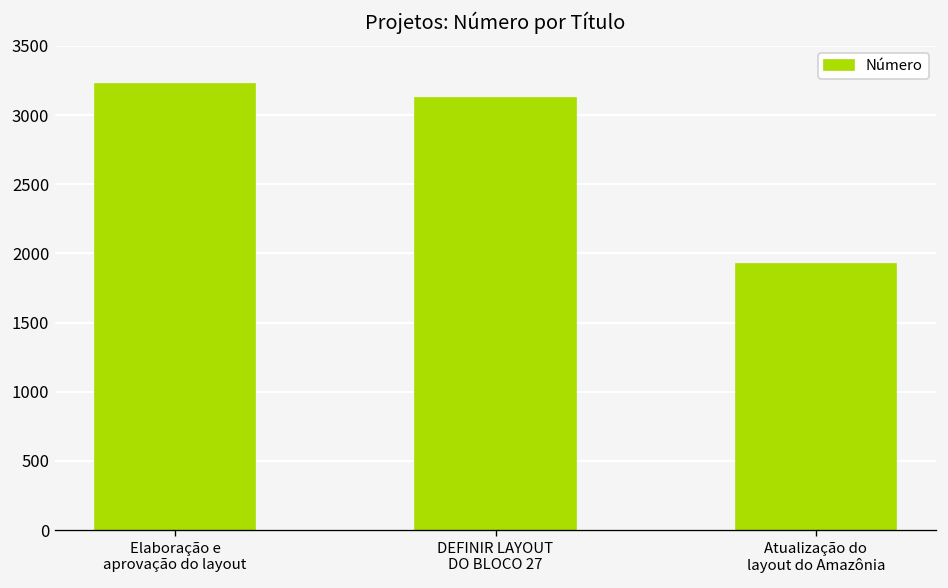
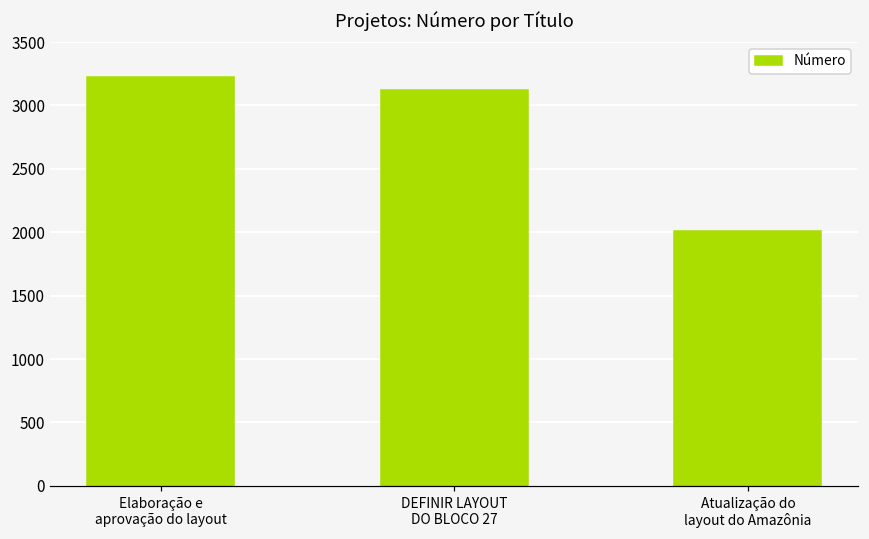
Atualização do layout do Amazônia: 1930 -> 2010
